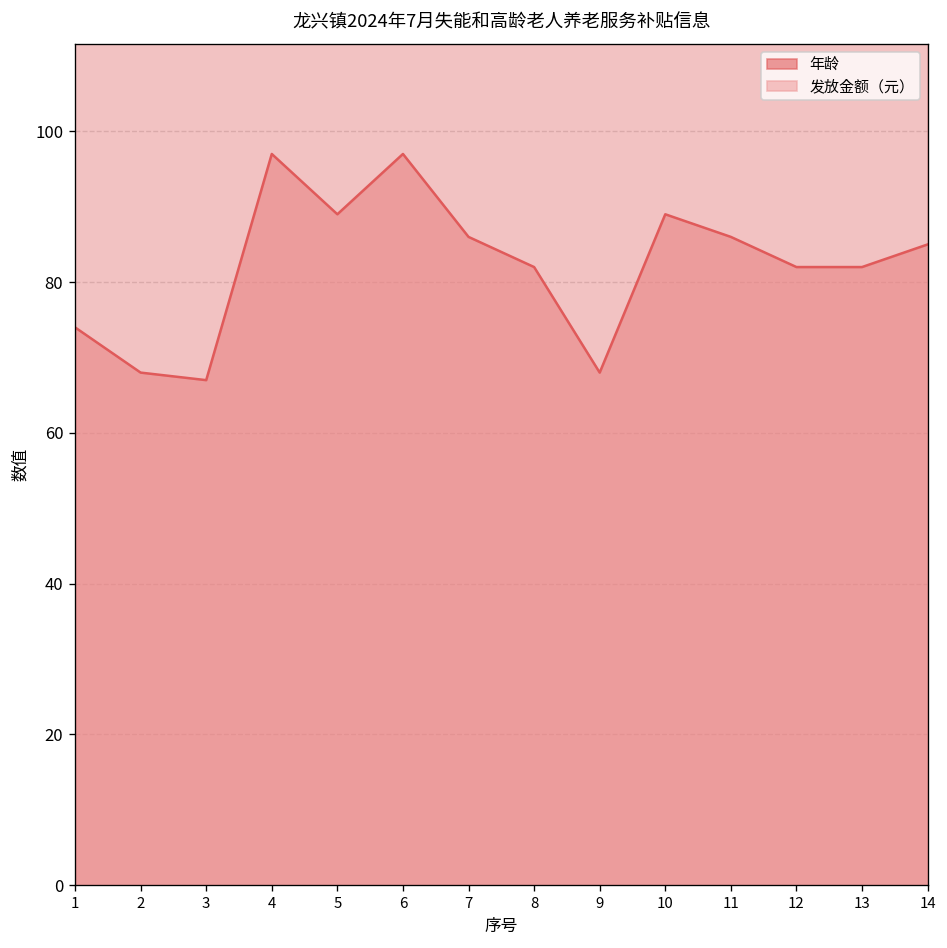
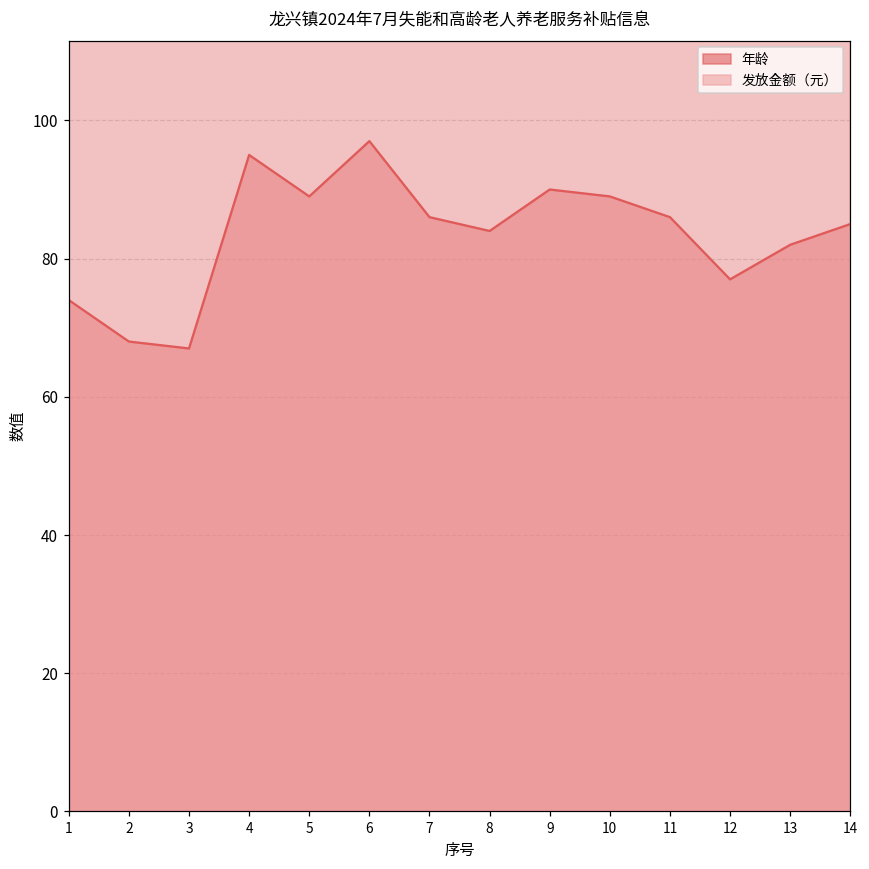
年龄, 4: 97 -> 95
年龄, 8: 82 -> 84
年龄, 9: 68 -> 90
年龄, 12: 82 -> 77
